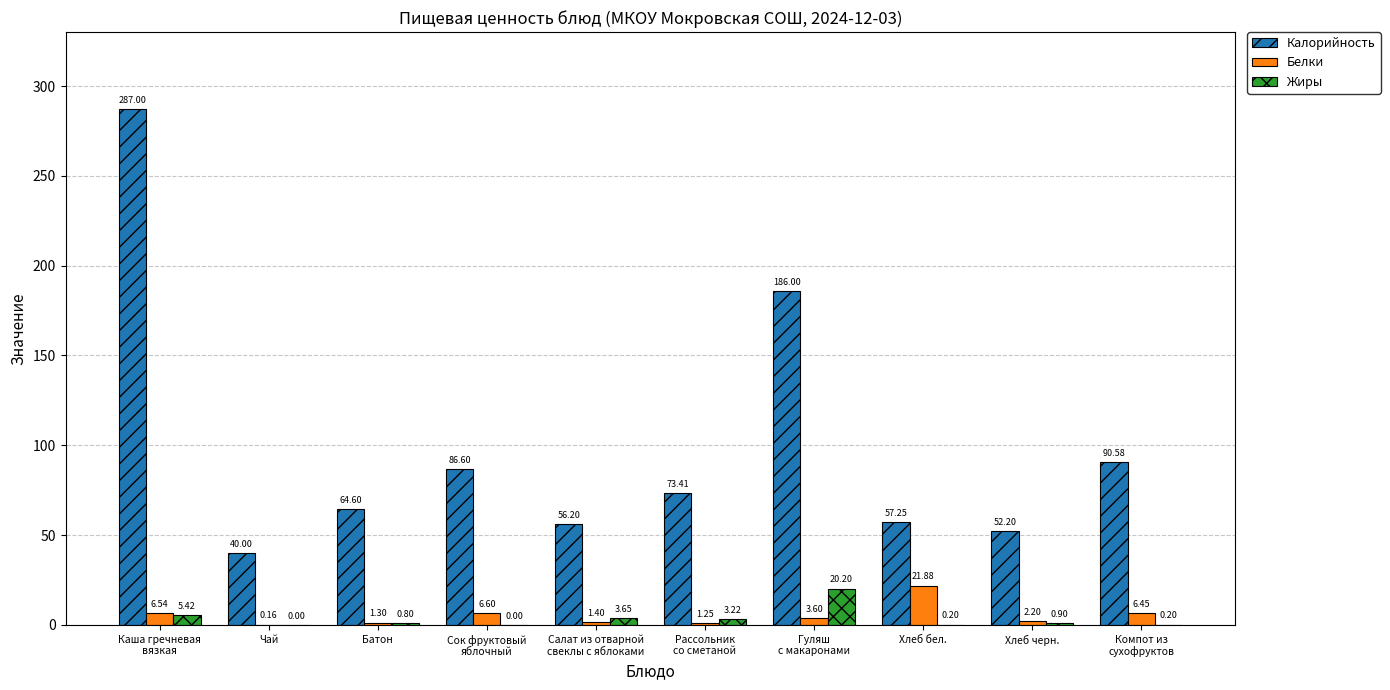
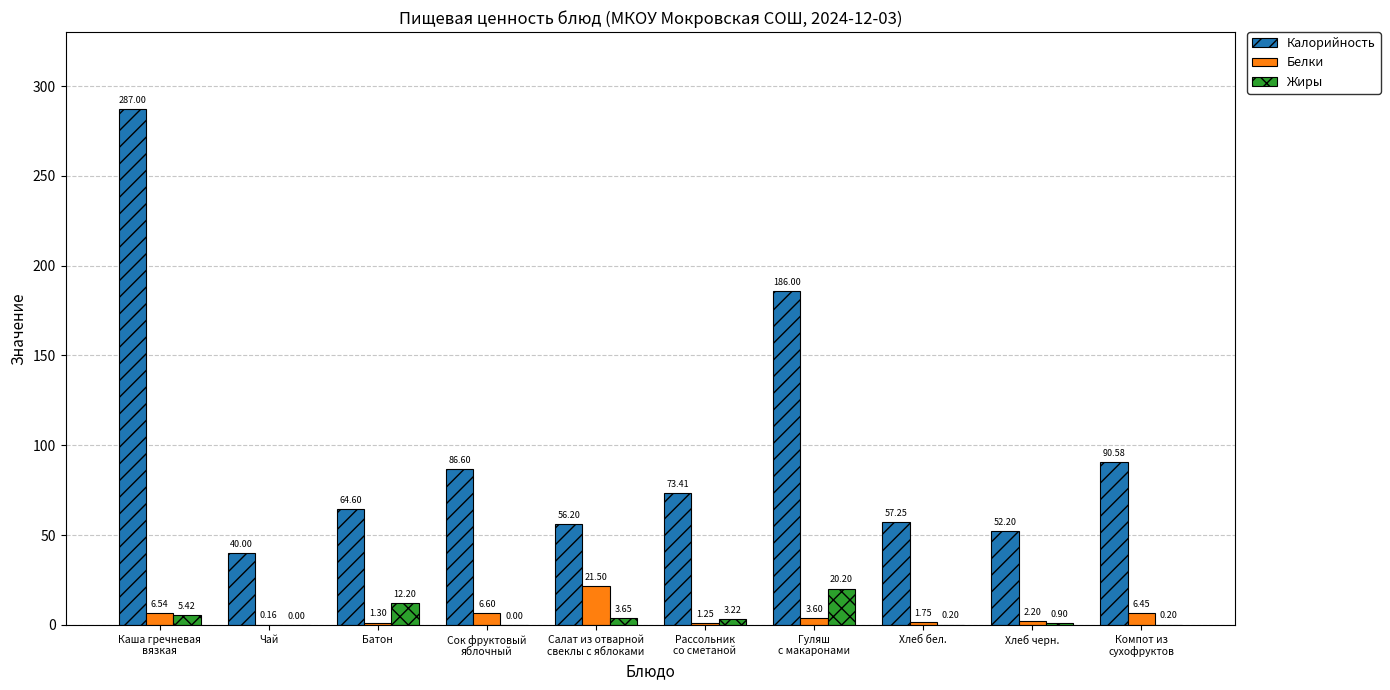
Жиры, Батон: 0.80 -> 12.20
Белки, Салат из отварной свеклы с яблоками: 1.40 -> 21.50
Белки, Хлеб бел.: 21.88 -> 1.75
